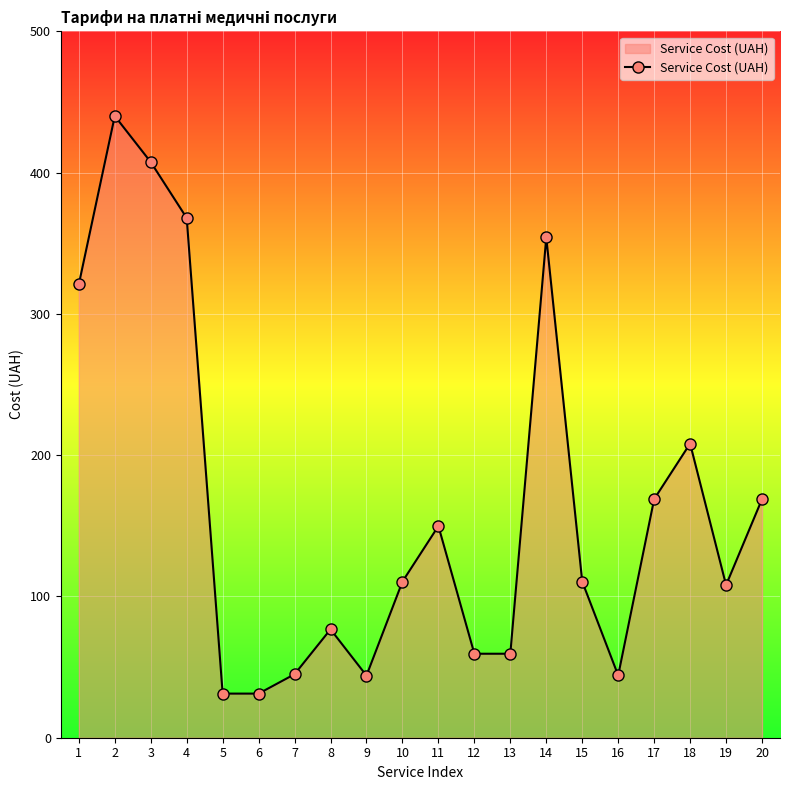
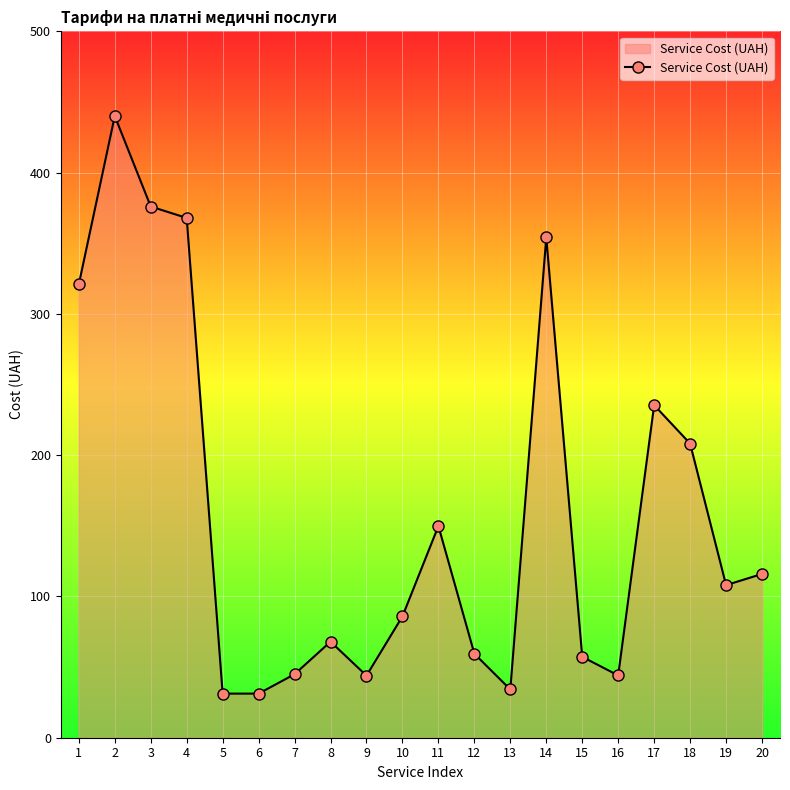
3: 407 -> 376
8: 77 -> 68
10: 111 -> 86
13: 59 -> 34
15: 111 -> 57
17: 169 -> 235
20: 169 -> 116
